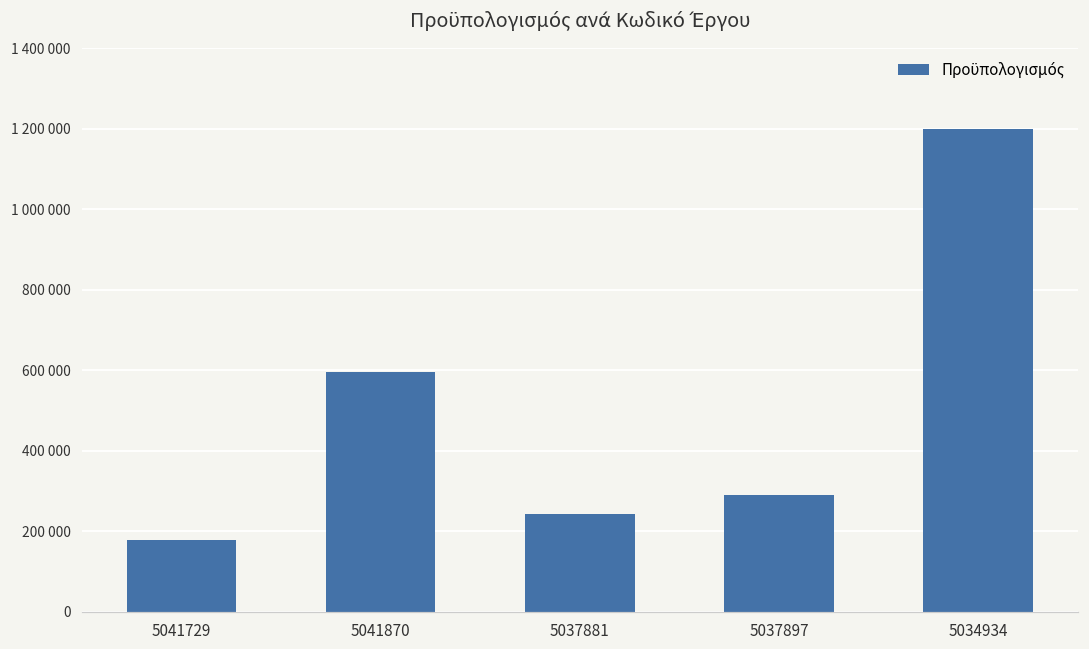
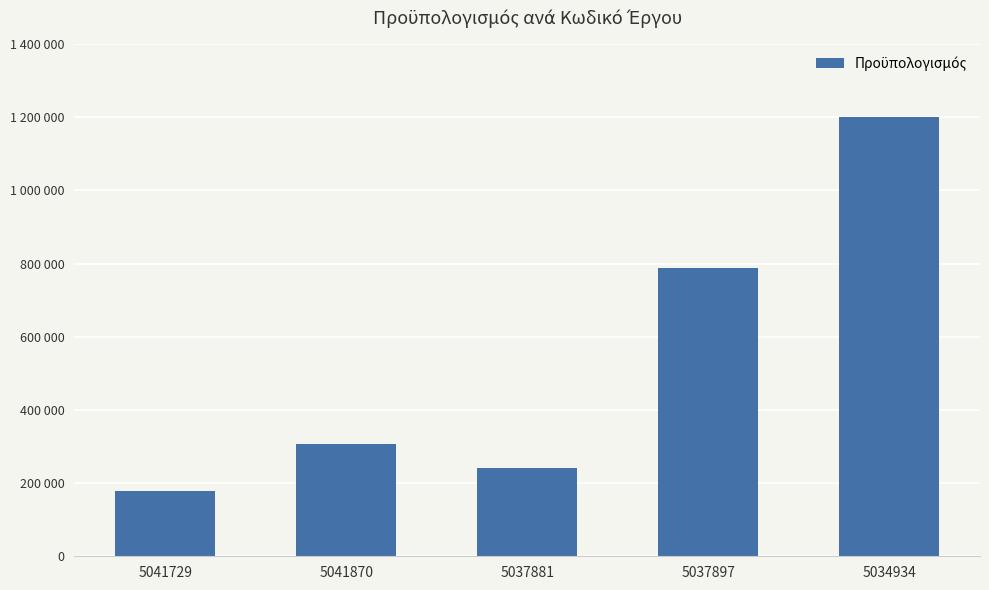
5041870: 600000 -> 310000
5037897: 290000 -> 790000
